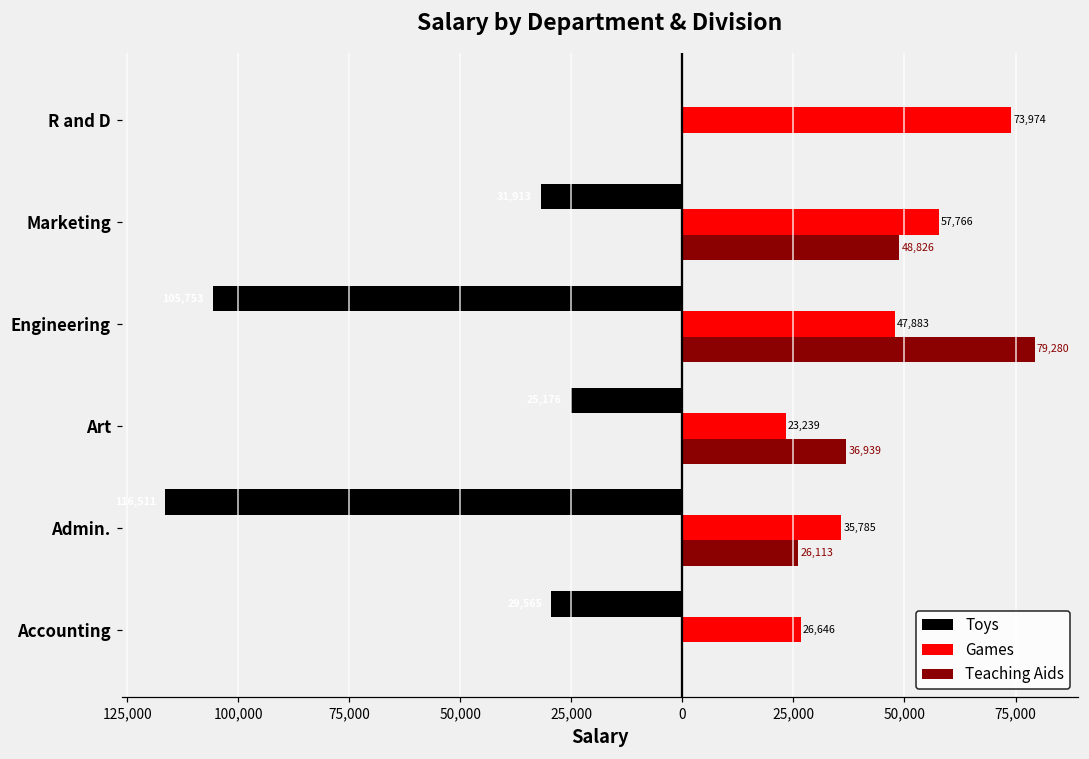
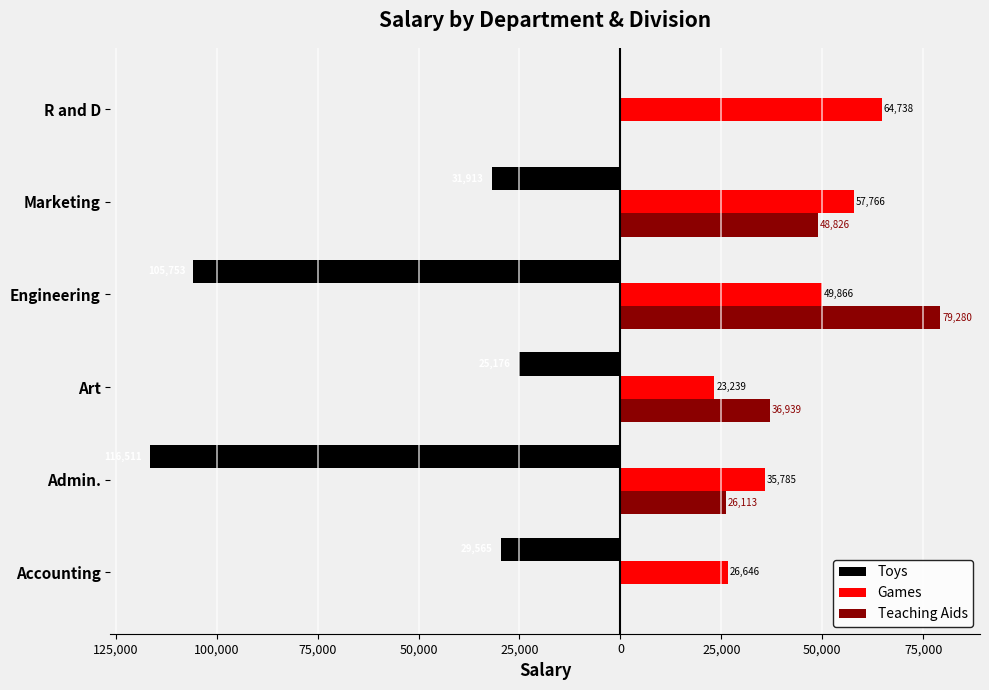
Games, R and D: 73,974 -> 64,738
Games, Engineering: 47,883 -> 49,866
